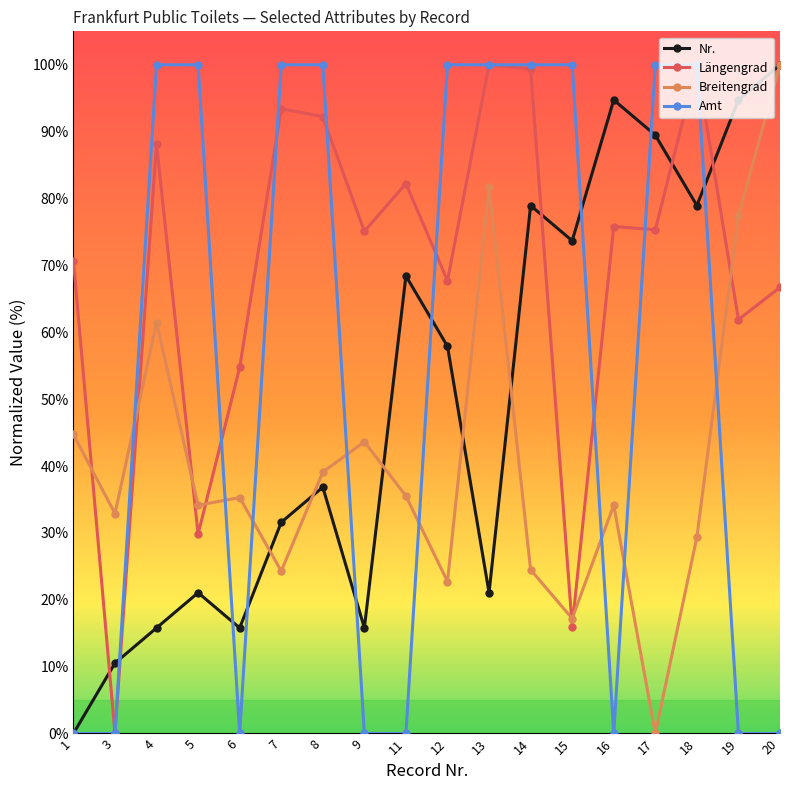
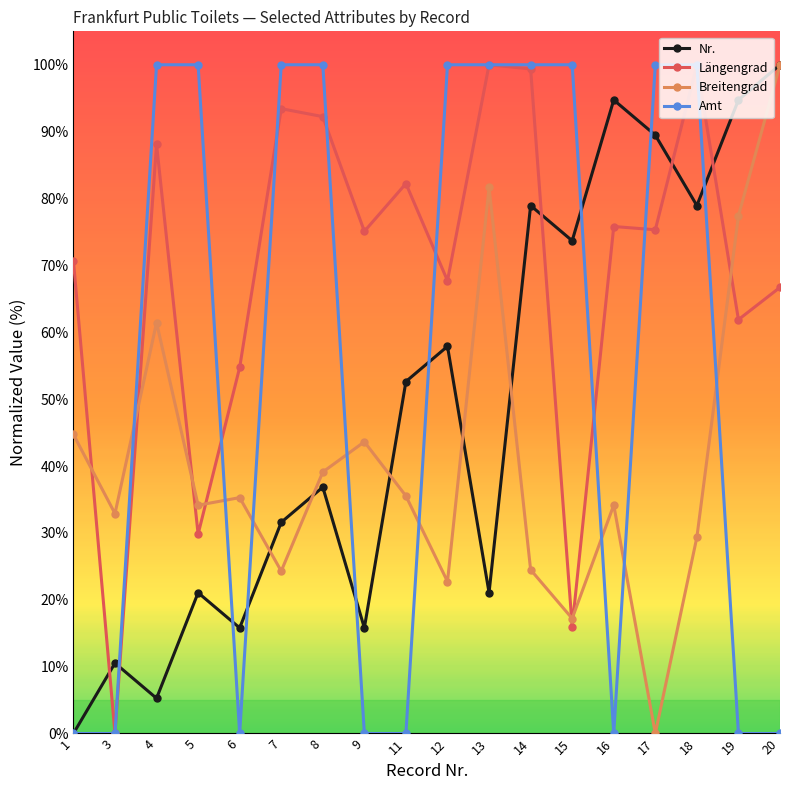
Nr., 4: 16% -> 5%
Nr., 11: 68% -> 53%
